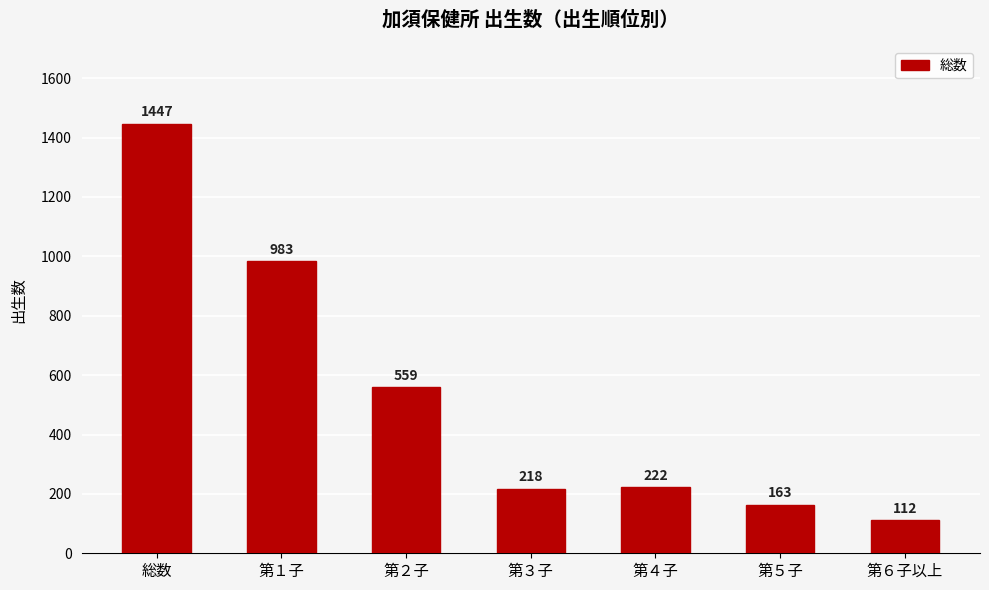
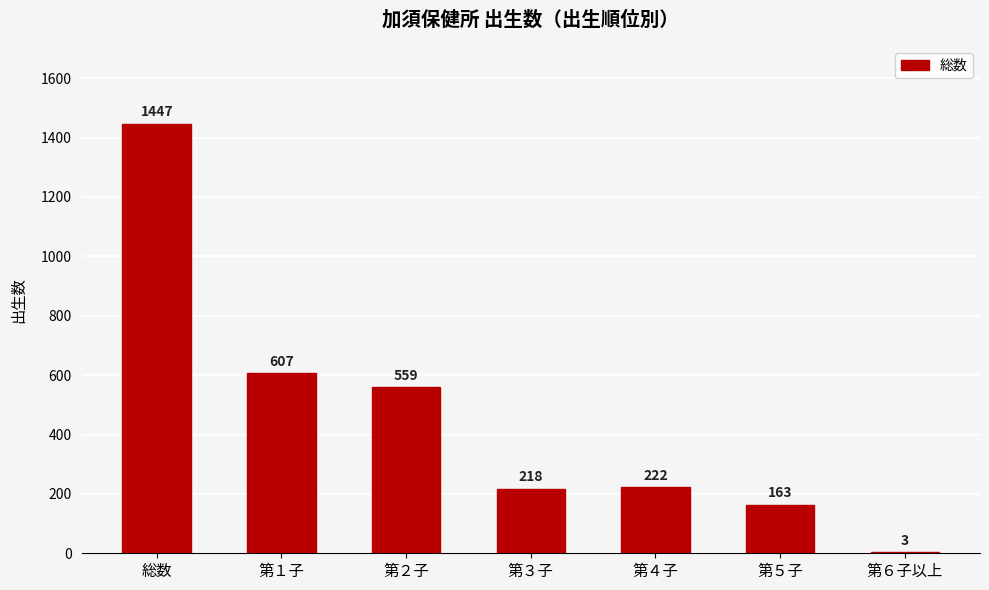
第１子: 983 -> 607
第６子以上: 112 -> 3
